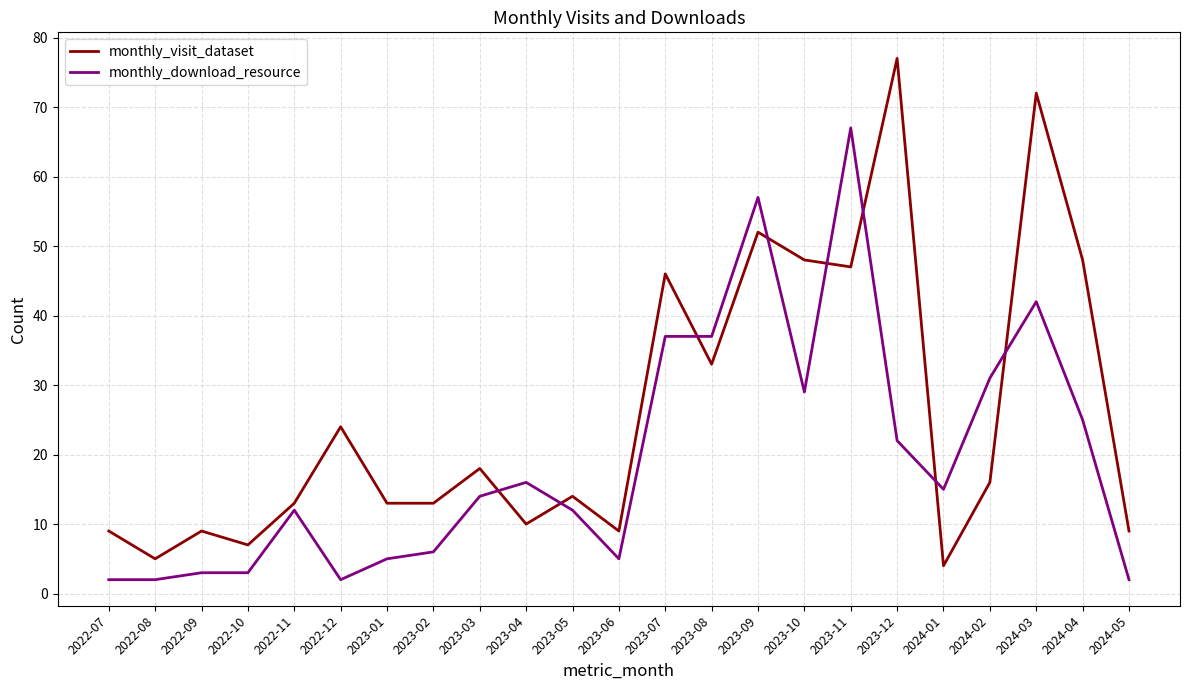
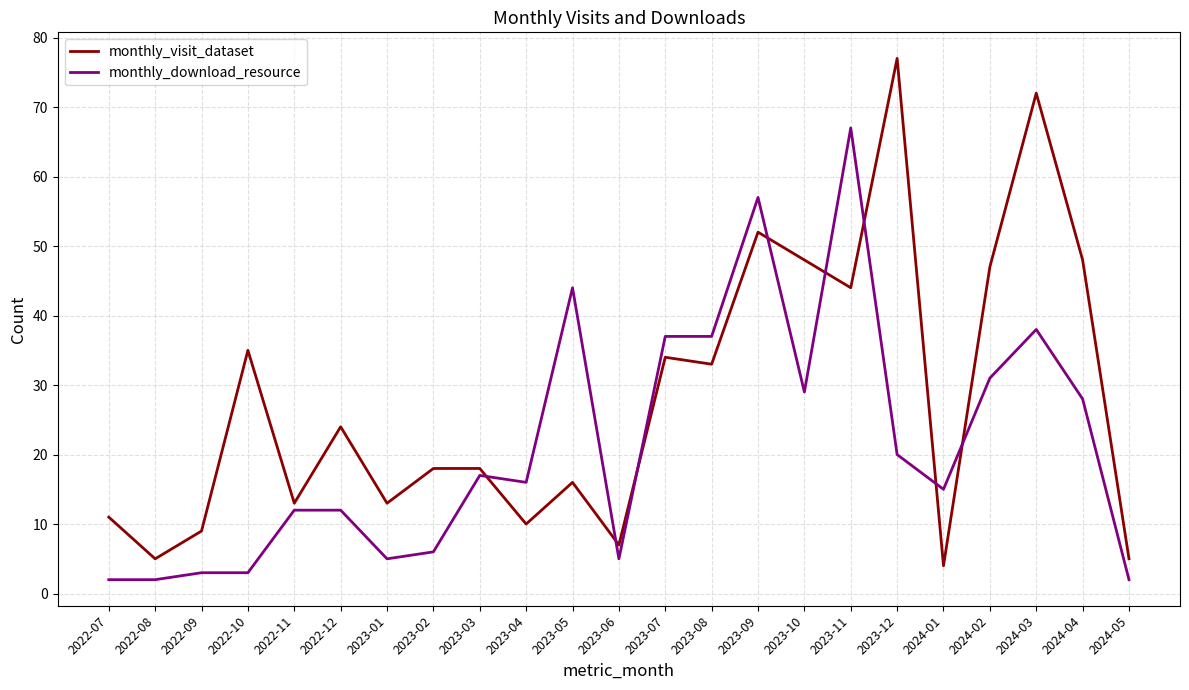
monthly_visit_dataset, 2022-07: 9 -> 11
monthly_visit_dataset, 2022-10: 7 -> 35
monthly_download_resource, 2022-12: 2 -> 12
monthly_visit_dataset, 2023-02: 13 -> 18
monthly_download_resource, 2023-03: 14 -> 17
monthly_visit_dataset, 2023-05: 14 -> 16
monthly_download_resource, 2023-05: 12 -> 44
monthly_visit_dataset, 2023-06: 9 -> 7
monthly_visit_dataset, 2023-07: 46 -> 34
monthly_visit_dataset, 2023-11: 47 -> 44
monthly_download_resource, 2023-12: 22 -> 20
monthly_visit_dataset, 2024-02: 16 -> 47
monthly_download_resource, 2024-03: 42 -> 38
monthly_download_resource, 2024-04: 25 -> 28
monthly_visit_dataset, 2024-05: 9 -> 5
